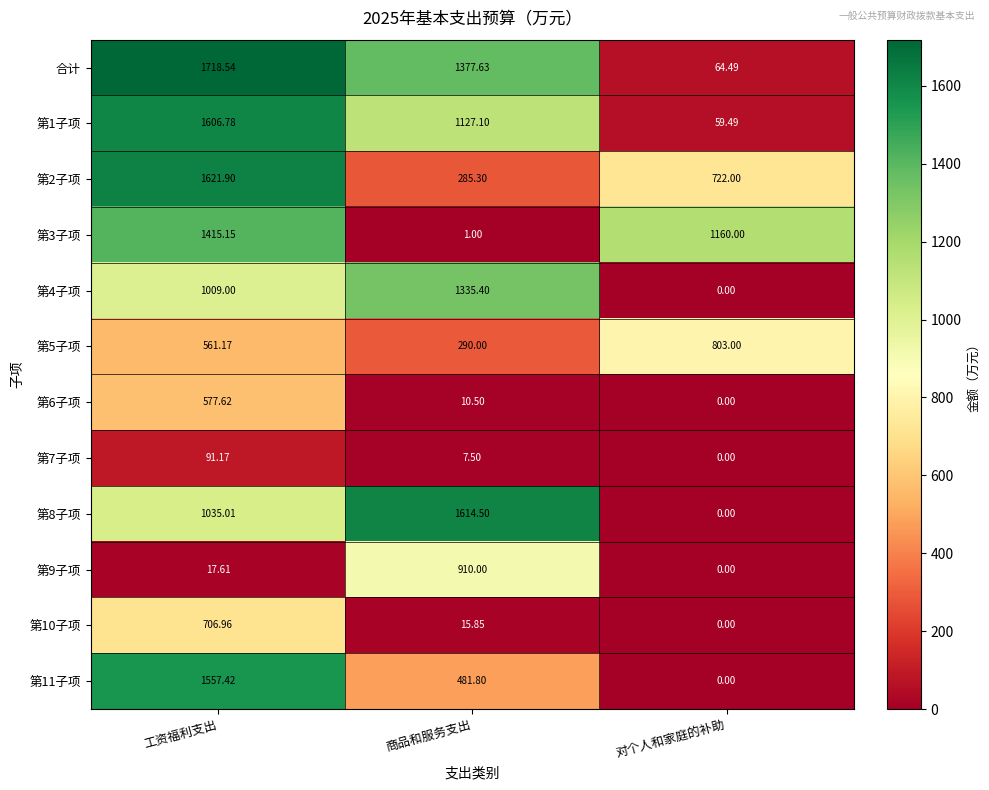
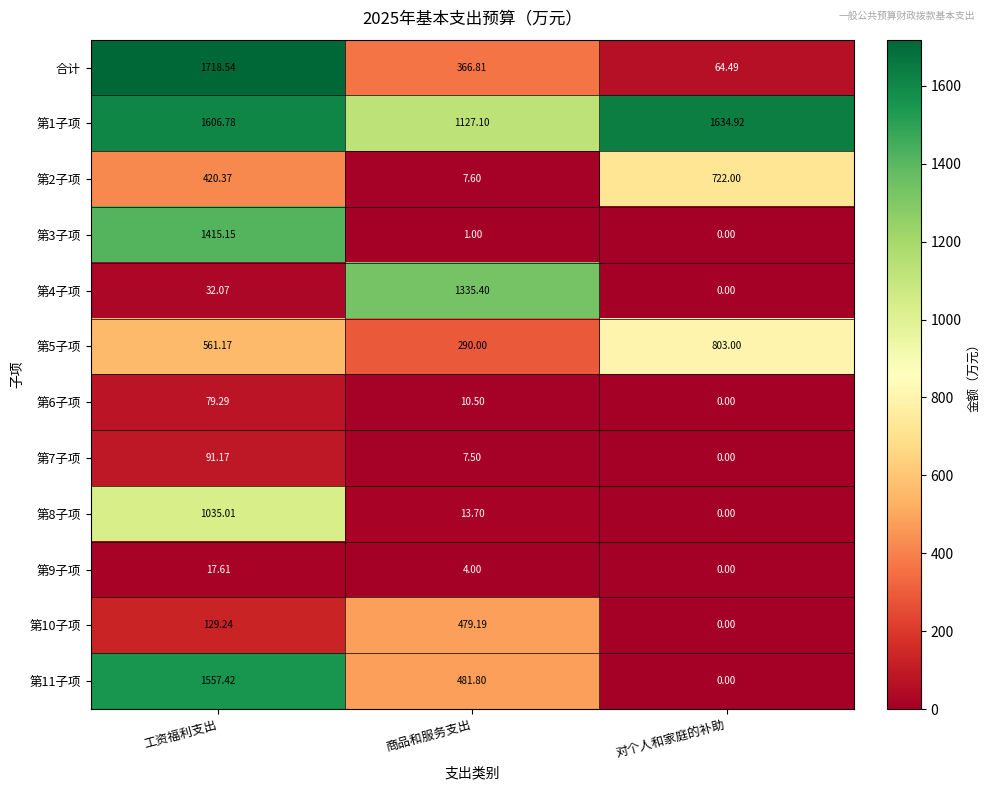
合计, 商品和服务支出: 1377.63 -> 366.81
第1子项, 对个人和家庭的补助: 59.49 -> 1634.92
第2子项, 工资福利支出: 1621.90 -> 420.37
第2子项, 商品和服务支出: 285.30 -> 7.60
第3子项, 对个人和家庭的补助: 1160.00 -> 0.00
第4子项, 工资福利支出: 1009.00 -> 32.07
第6子项, 工资福利支出: 577.62 -> 79.29
第8子项, 商品和服务支出: 1614.50 -> 13.70
第9子项, 商品和服务支出: 910.00 -> 4.00
第10子项, 工资福利支出: 706.96 -> 129.24
第10子项, 商品和服务支出: 15.85 -> 479.19
